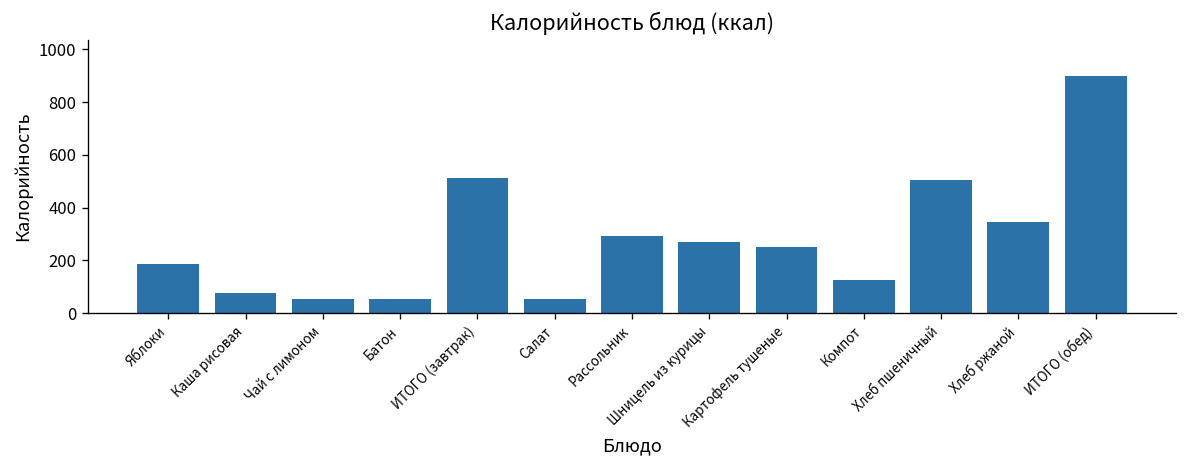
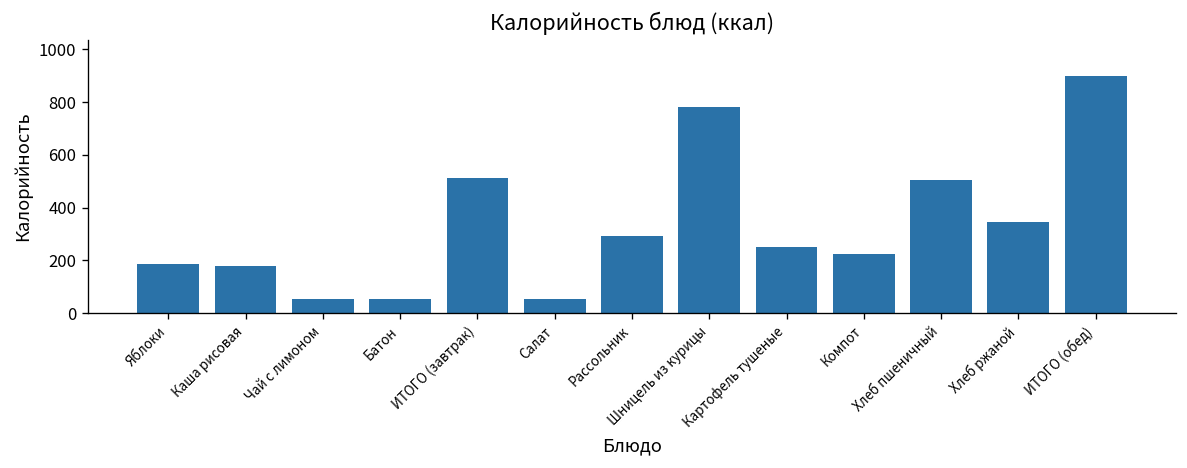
Каша рисовая: 80 -> 180
Шницель из курицы: 270 -> 780
Компот: 130 -> 220
